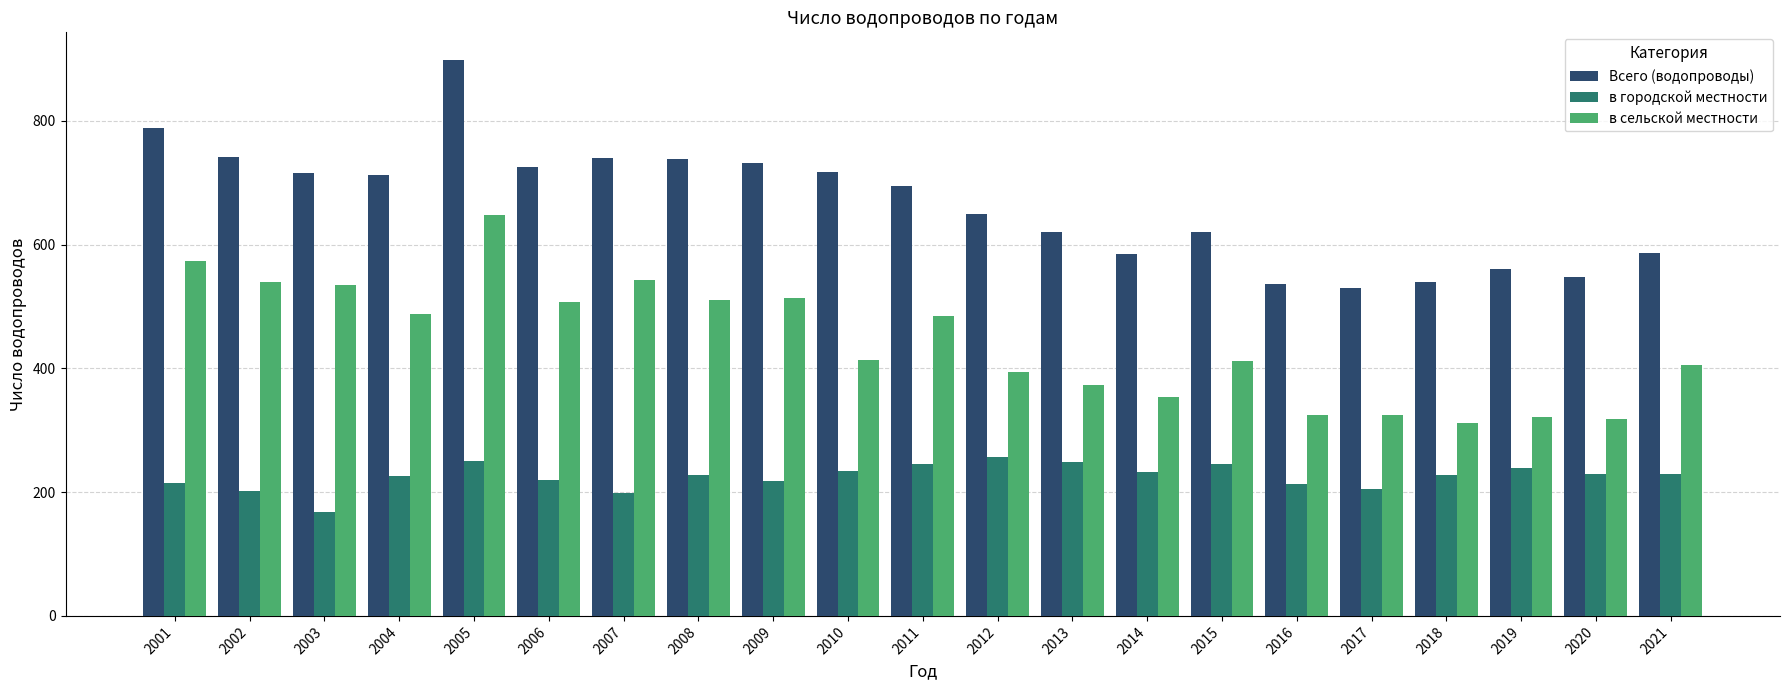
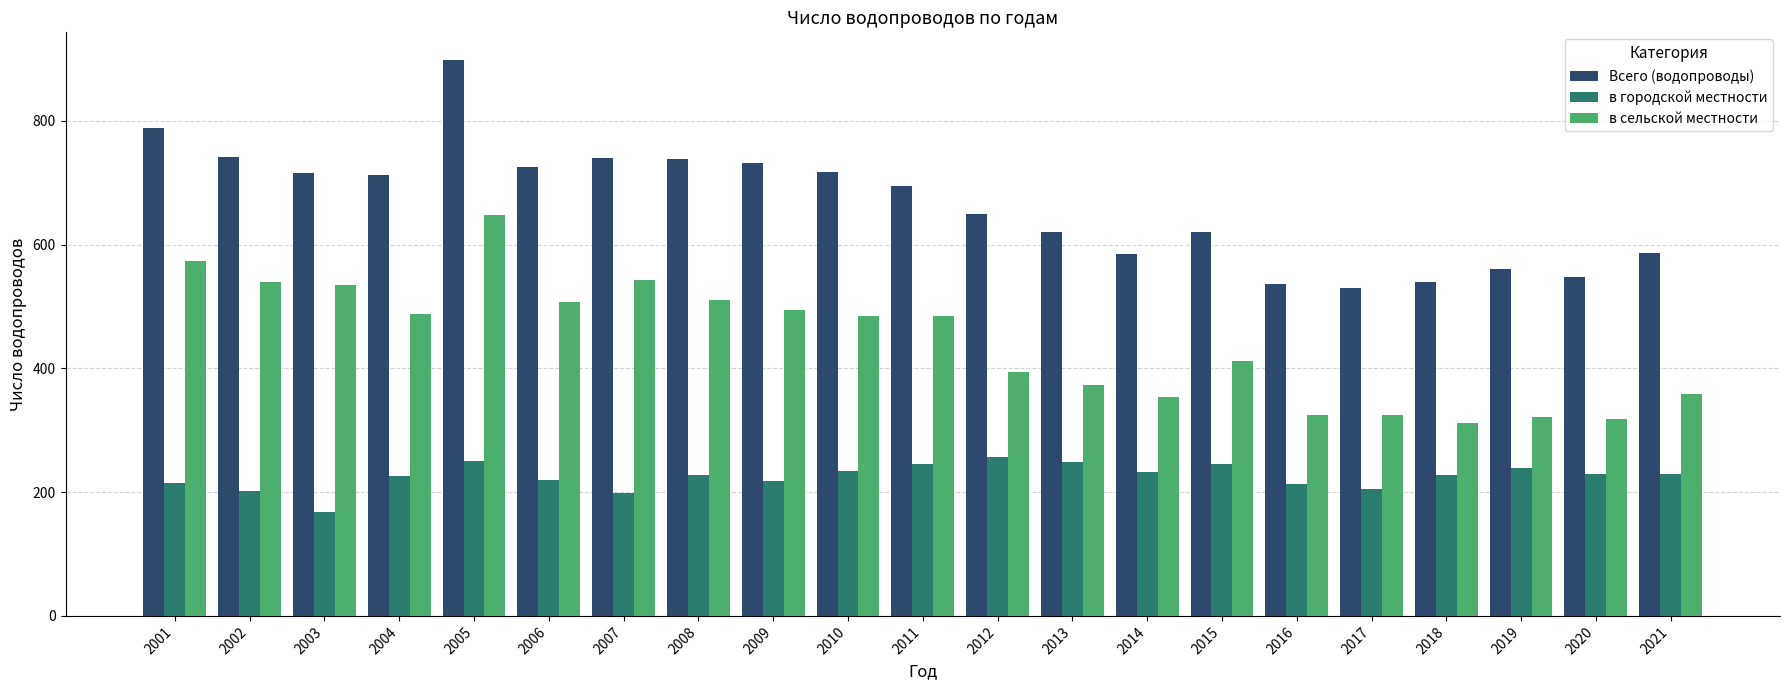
в сельской местности, 2009: 510 -> 500
в сельской местности, 2010: 410 -> 480
в сельской местности, 2021: 410 -> 360
